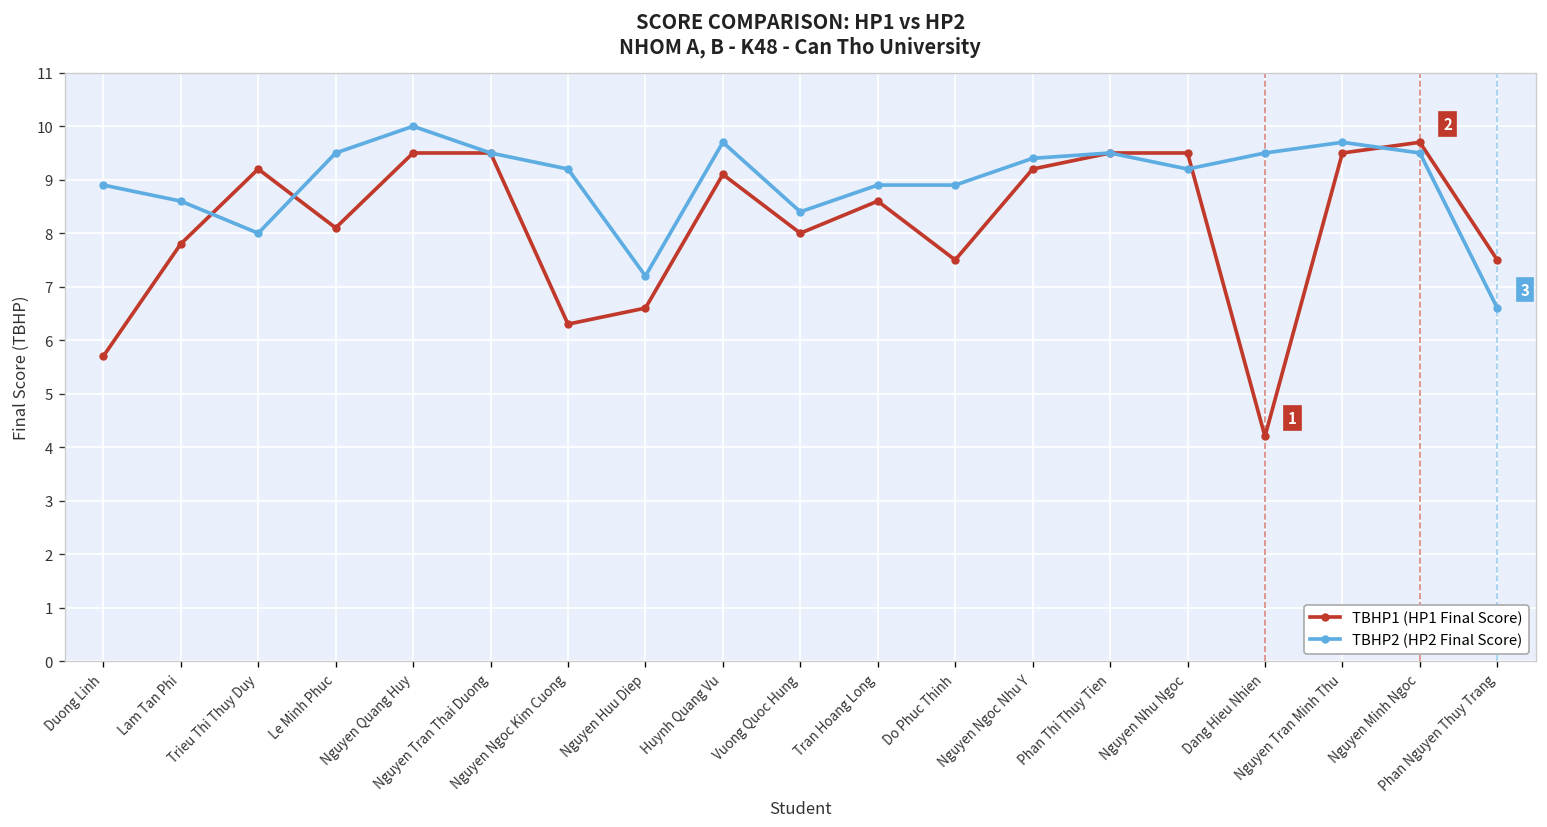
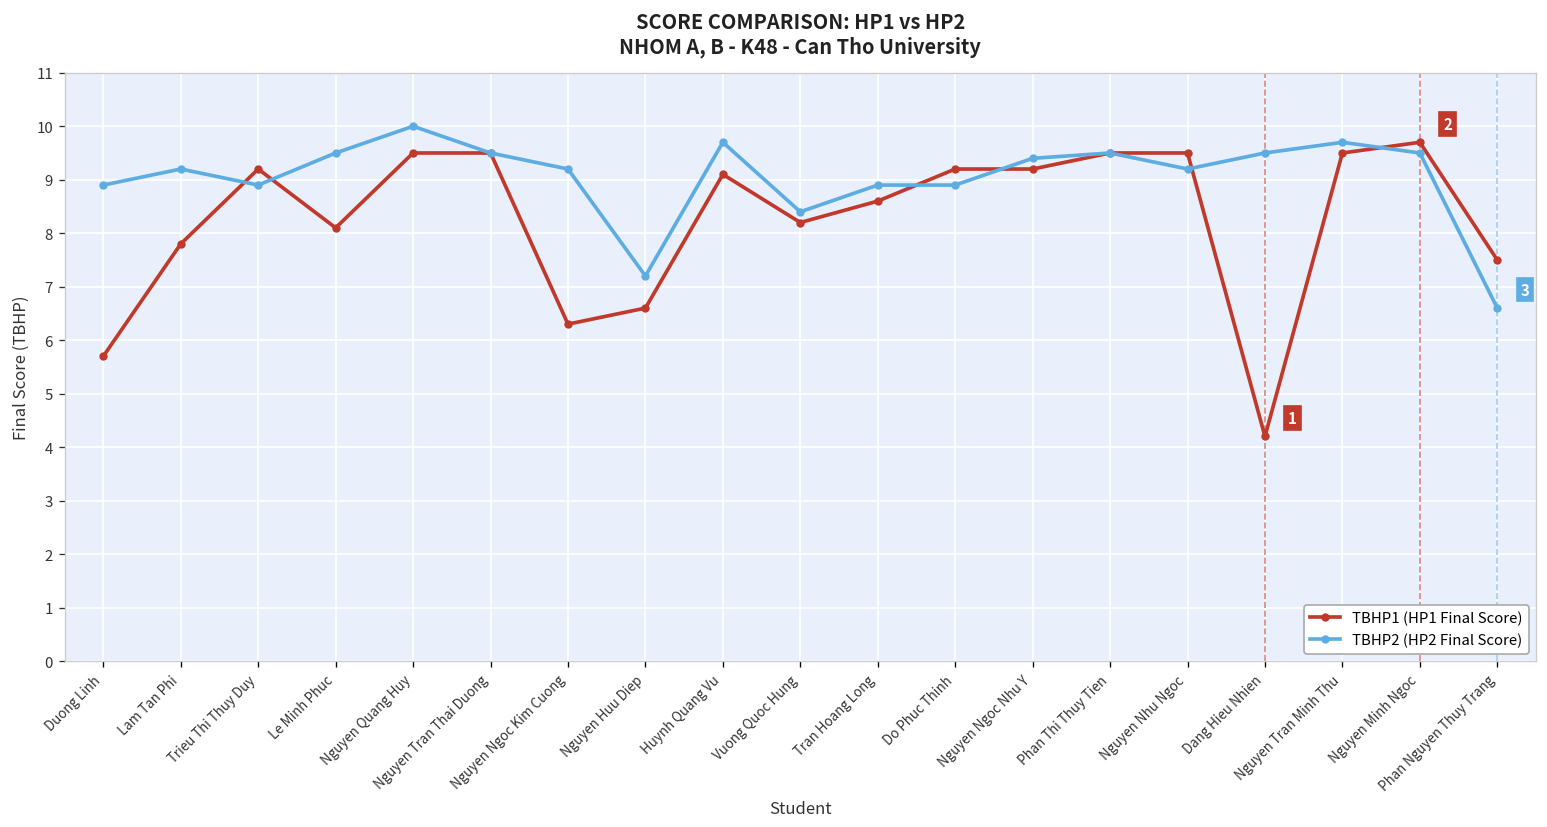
TBHP2 (HP2 Final Score), Lam Tan Phi: 8.6 -> 9.2
TBHP2 (HP2 Final Score), Trieu Thi Thuy Duy: 8.0 -> 8.9
TBHP1 (HP1 Final Score), Vuong Quoc Hung: 8.0 -> 8.2
TBHP1 (HP1 Final Score), Do Phuc Thinh: 7.5 -> 9.2
